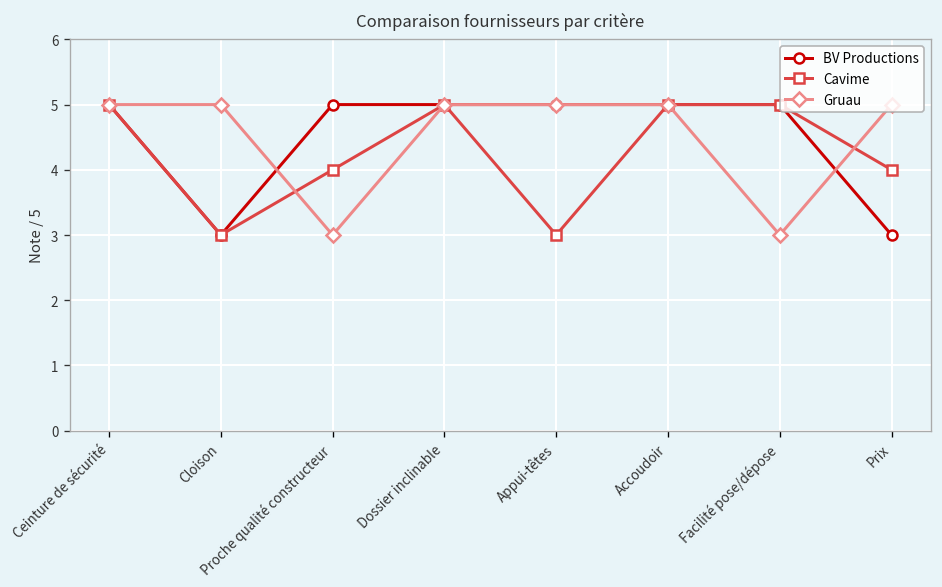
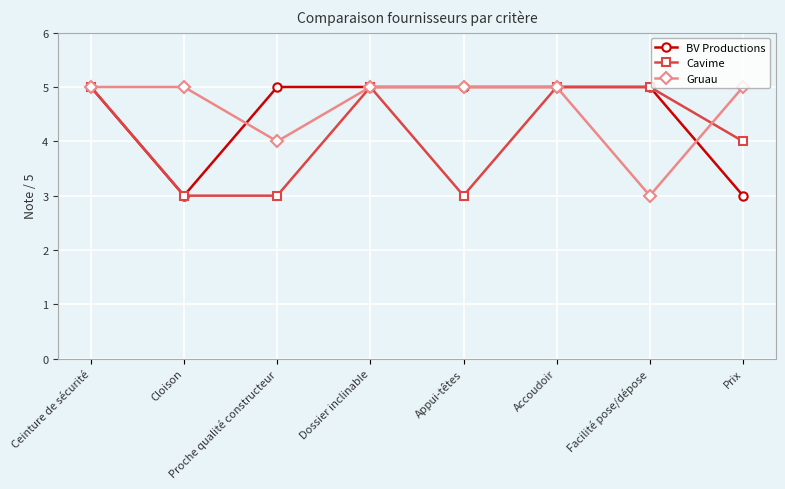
Cavime, Proche qualité constructeur: 4 -> 3
Gruau, Proche qualité constructeur: 3 -> 4
